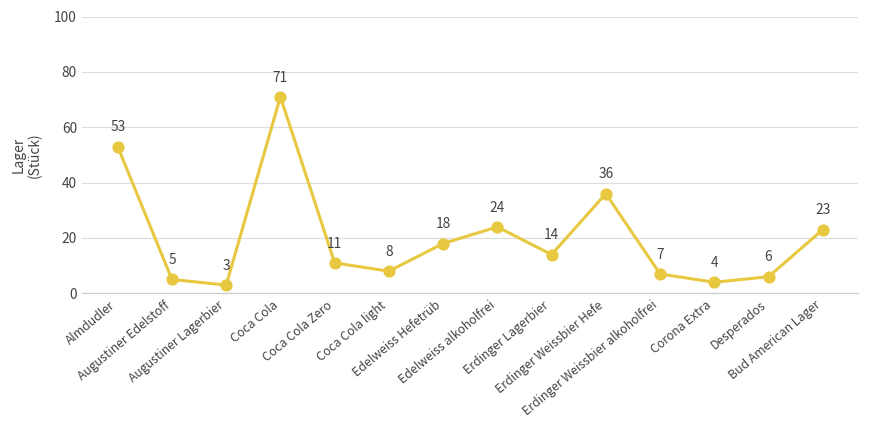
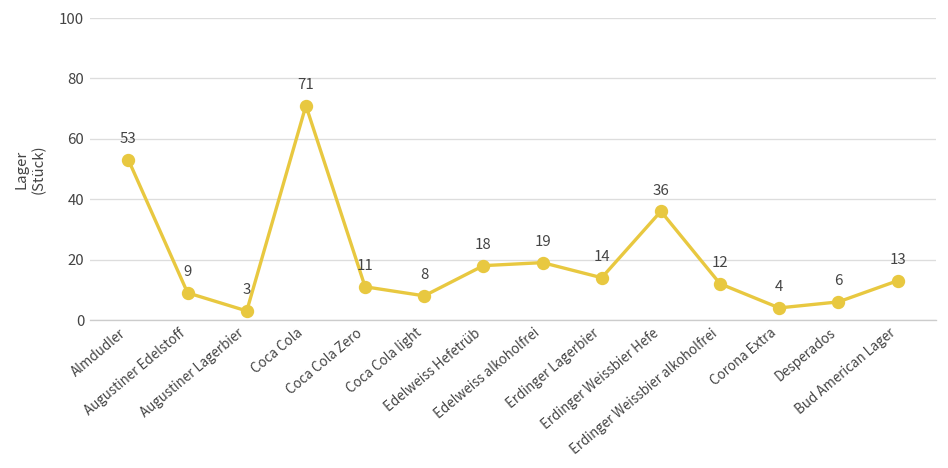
Augustiner Edelstoff: 5 -> 9
Edelweiss alkoholfrei: 24 -> 19
Erdinger Weissbier alkoholfrei: 7 -> 12
Bud American Lager: 23 -> 13
